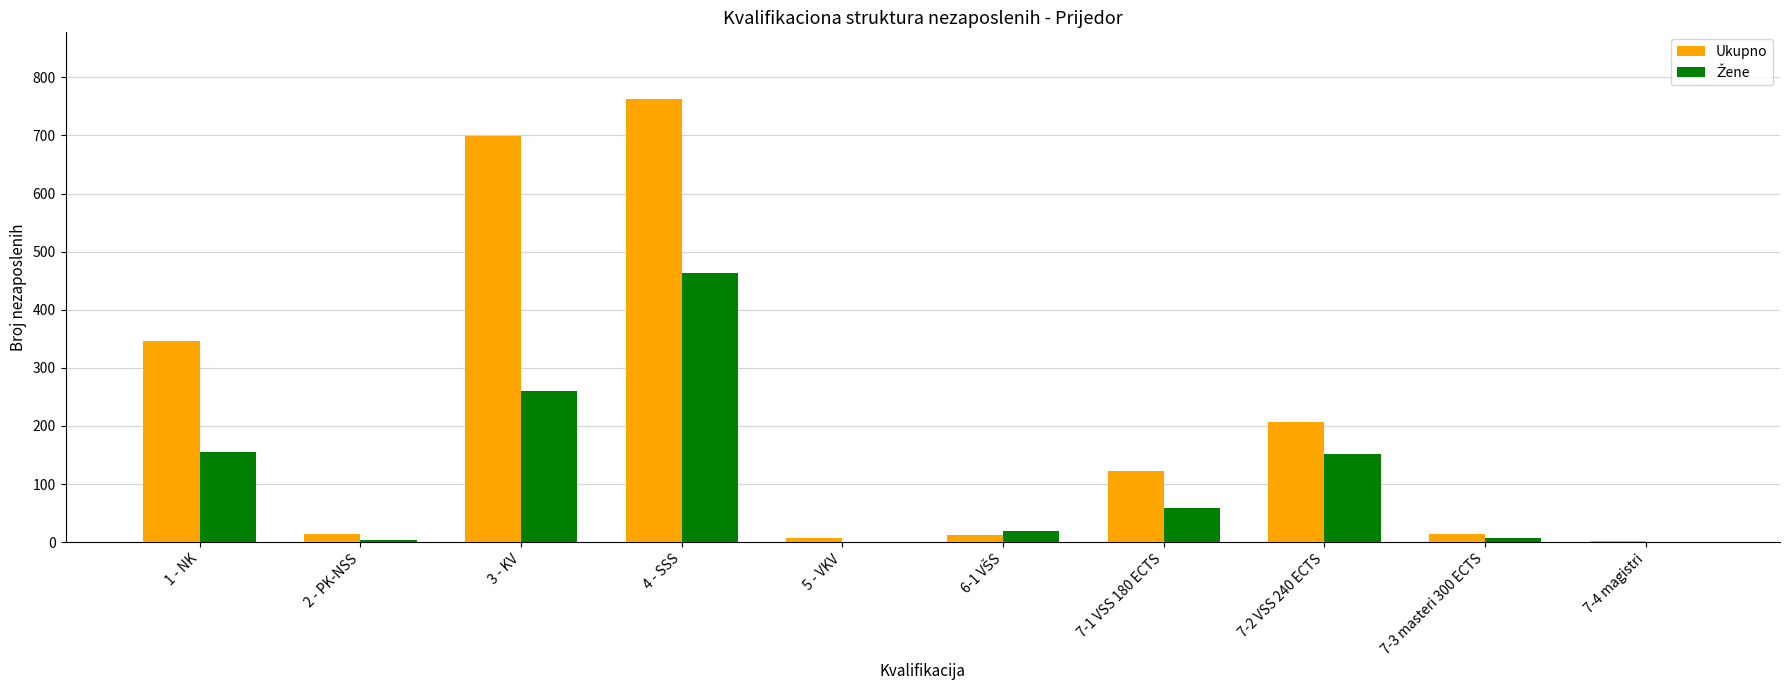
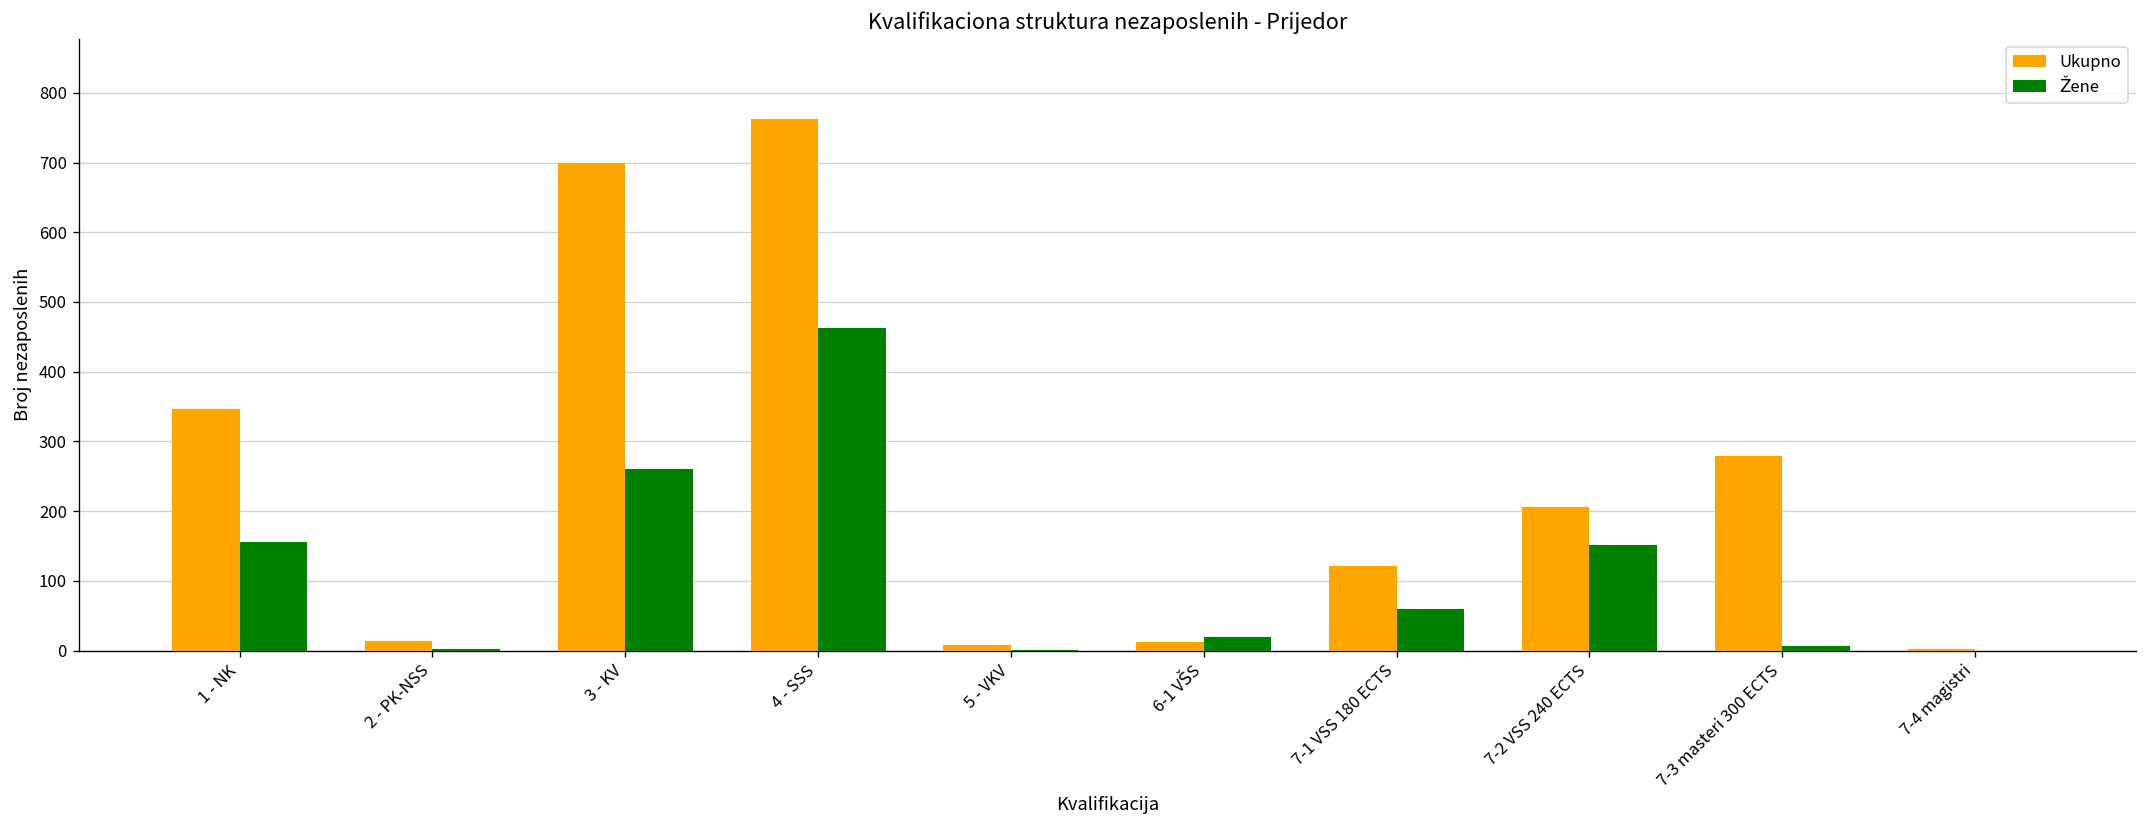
Ukupno, 7-3 masteri 300 ECTS: 10 -> 280
